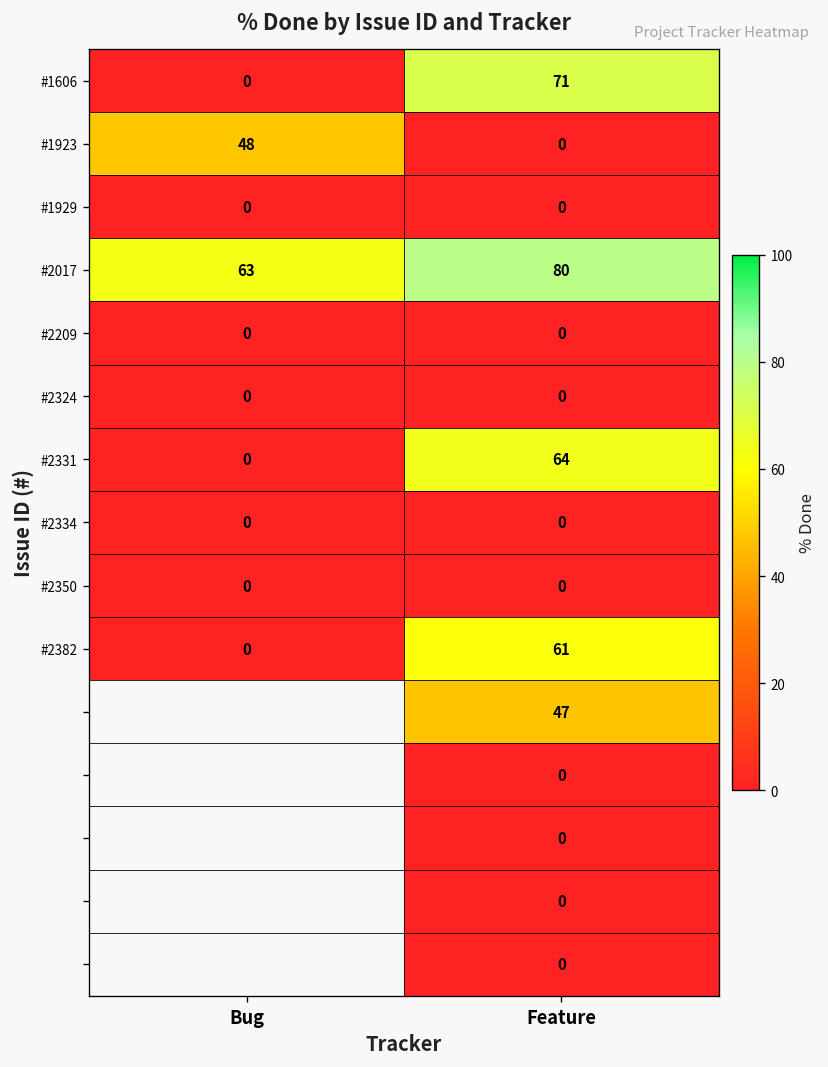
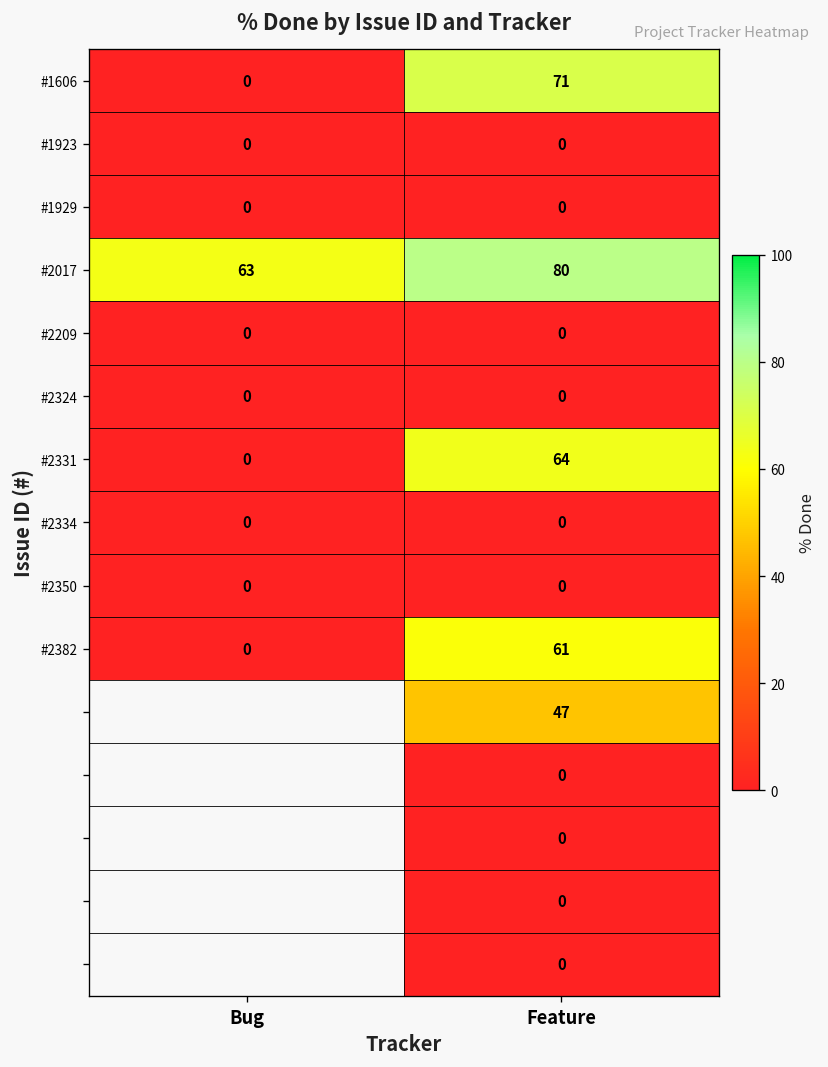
#1923, Bug: 48 -> 0
